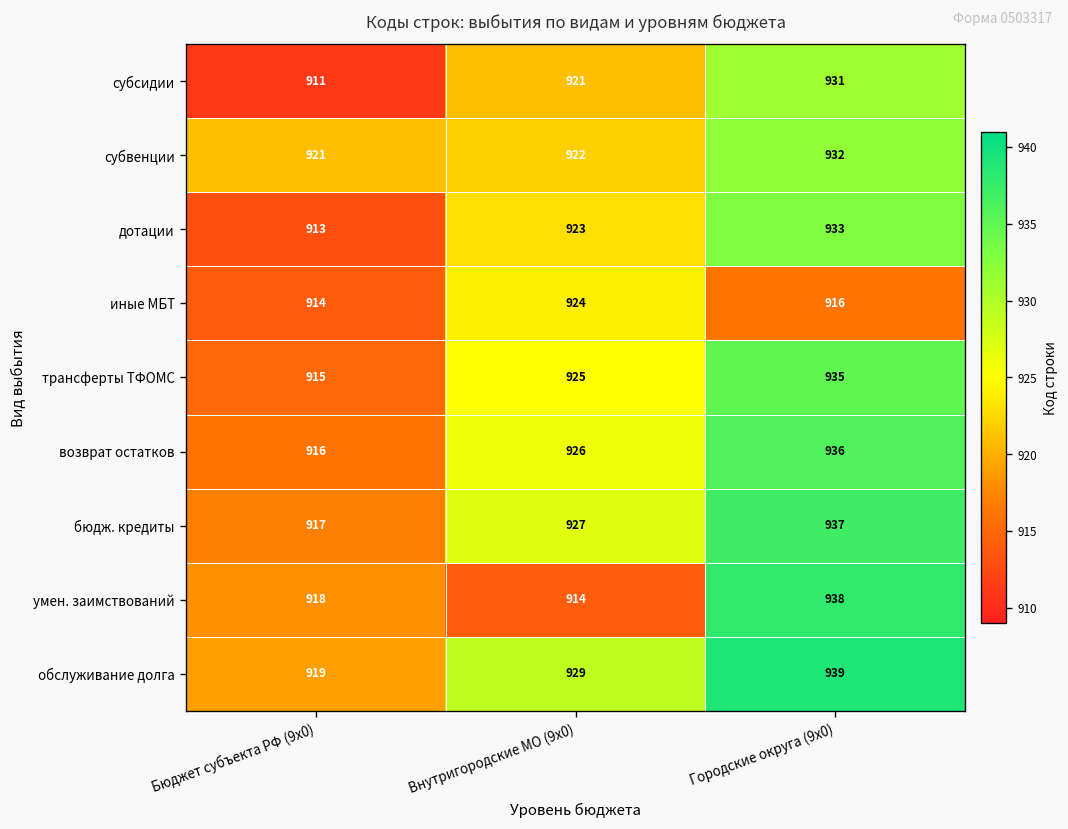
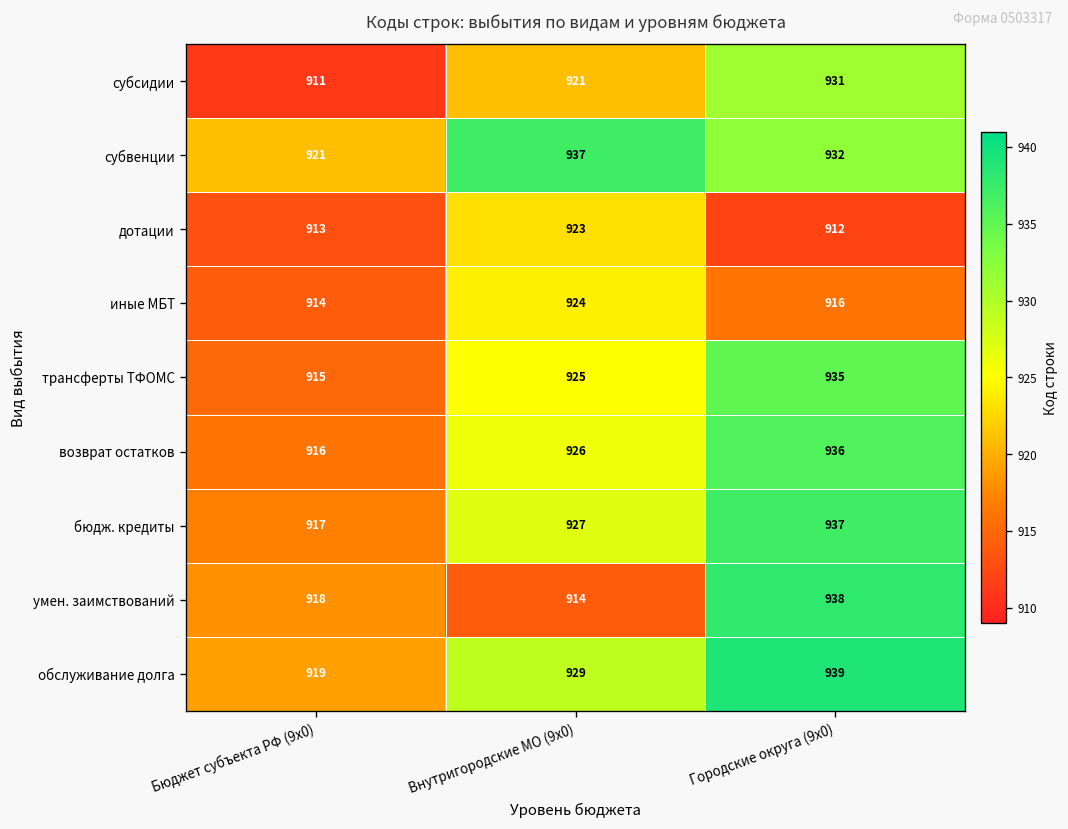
субвенции, Внутригородские МО (9x0): 922 -> 937
дотации, Городские округа (9x0): 933 -> 912
